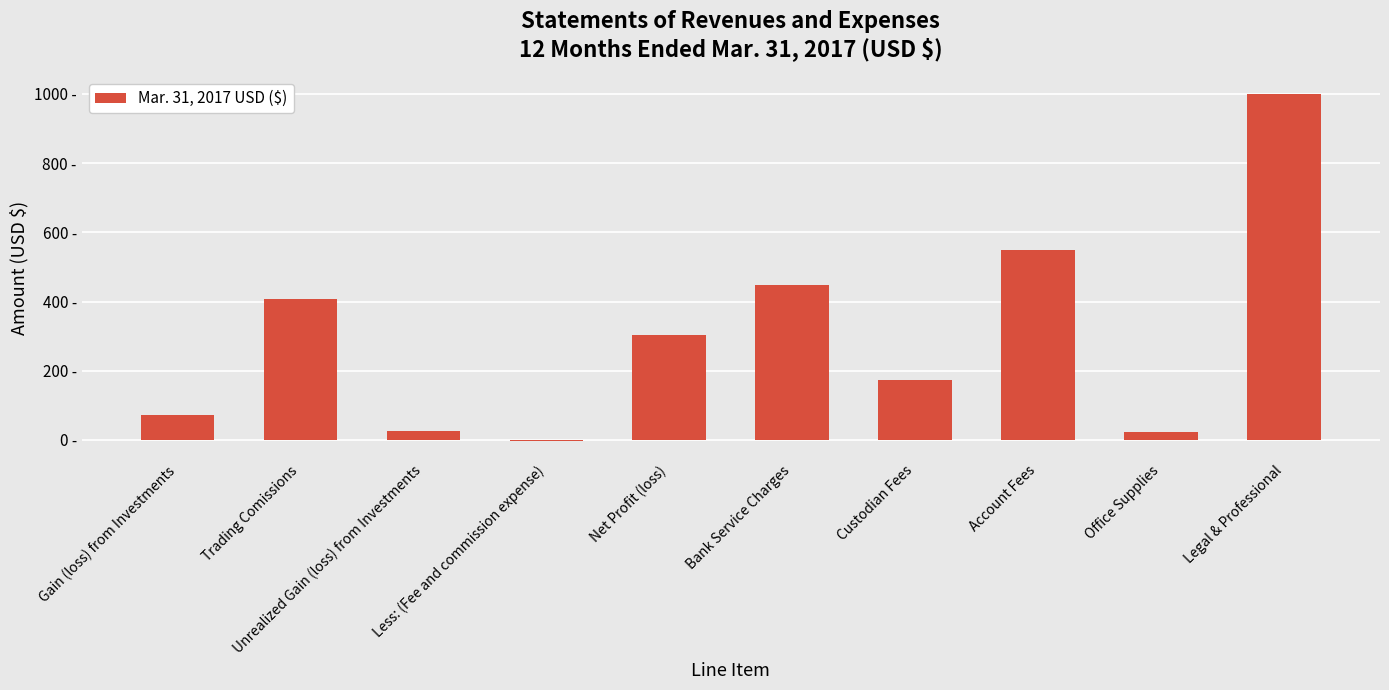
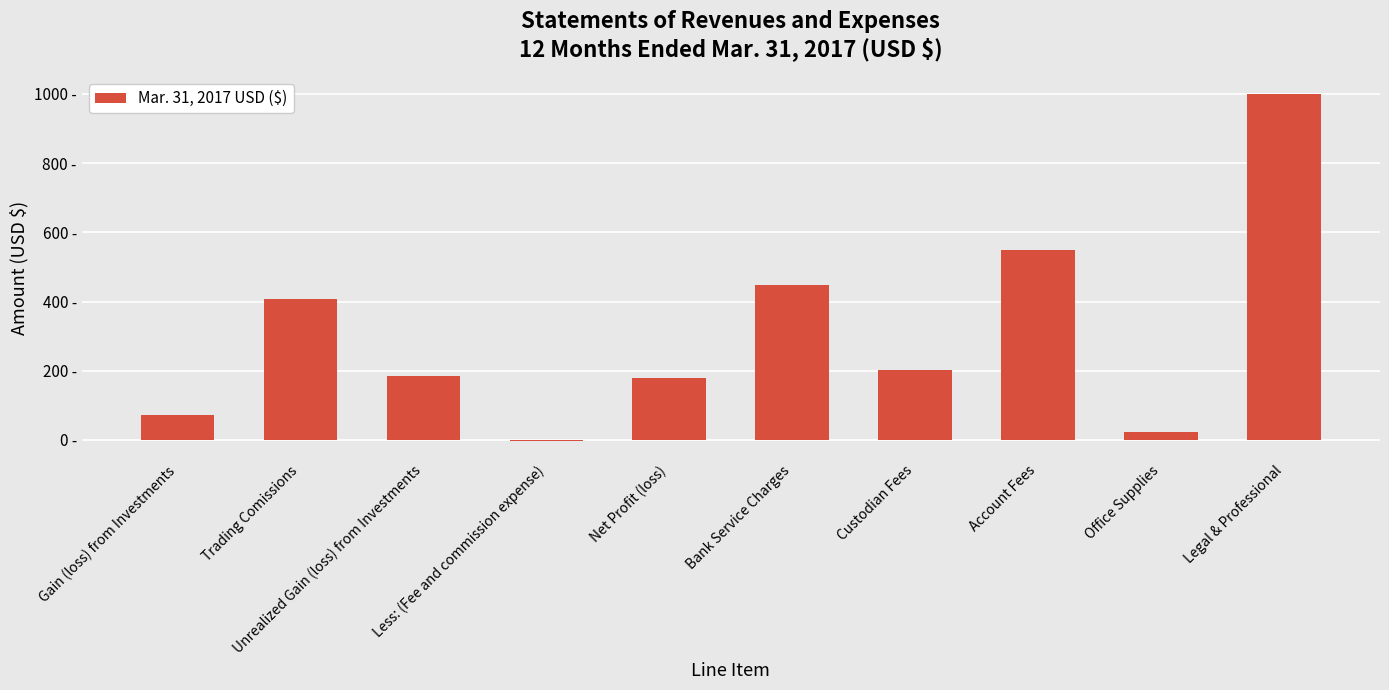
Unrealized Gain (loss) from Investments: 30 - -> 180 -
Net Profit (loss): 300 - -> 180 -
Custodian Fees: 170 - -> 200 -
